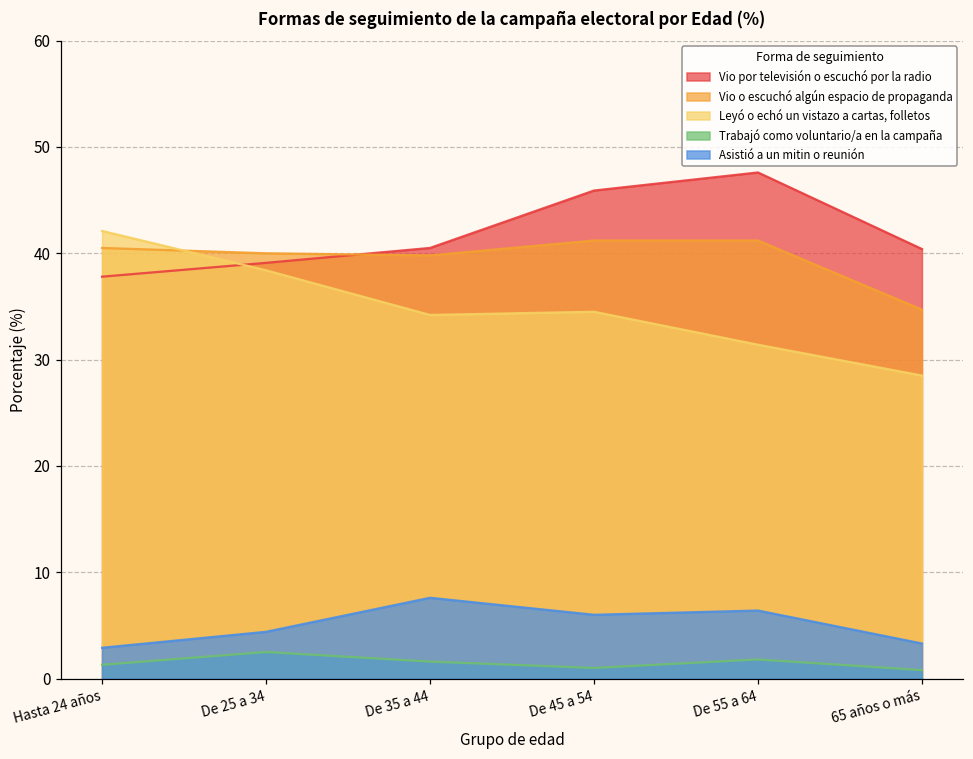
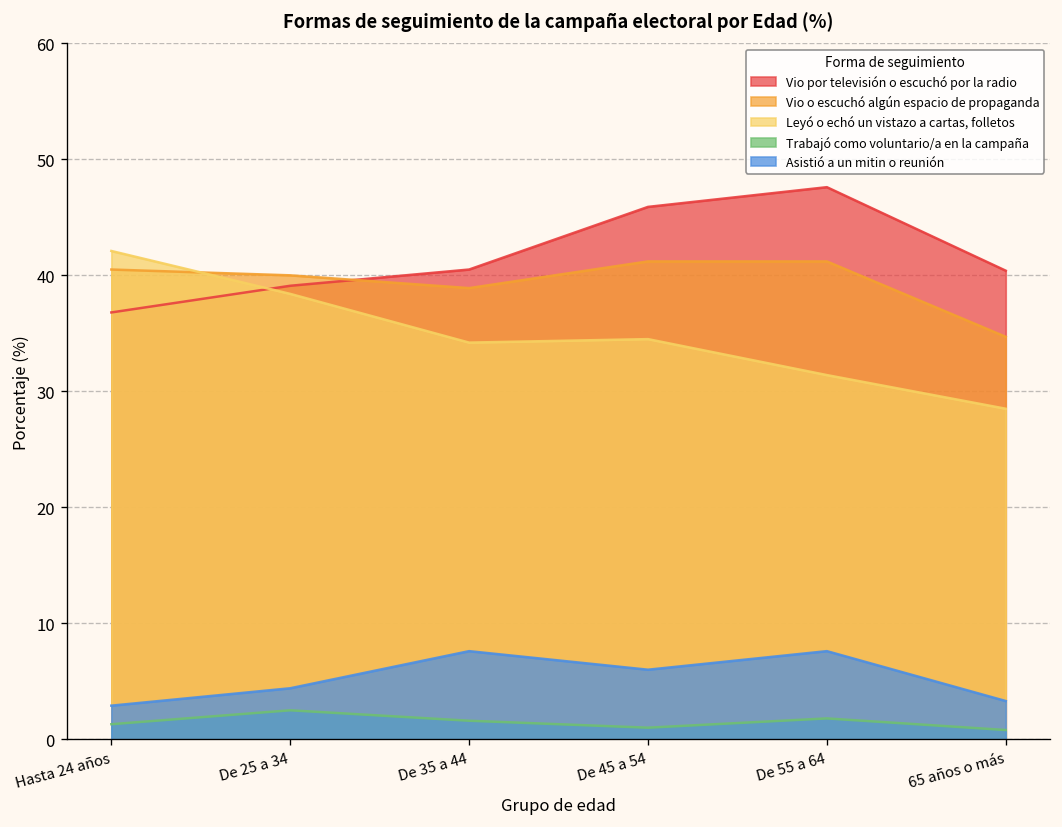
Vio por televisión o escuchó por la radio, Hasta 24 años: 38 -> 37
Vio o escuchó algún espacio de propaganda, De 35 a 44: 40 -> 39
Asistió a un mitin o reunión, De 55 a 64: 6 -> 8
